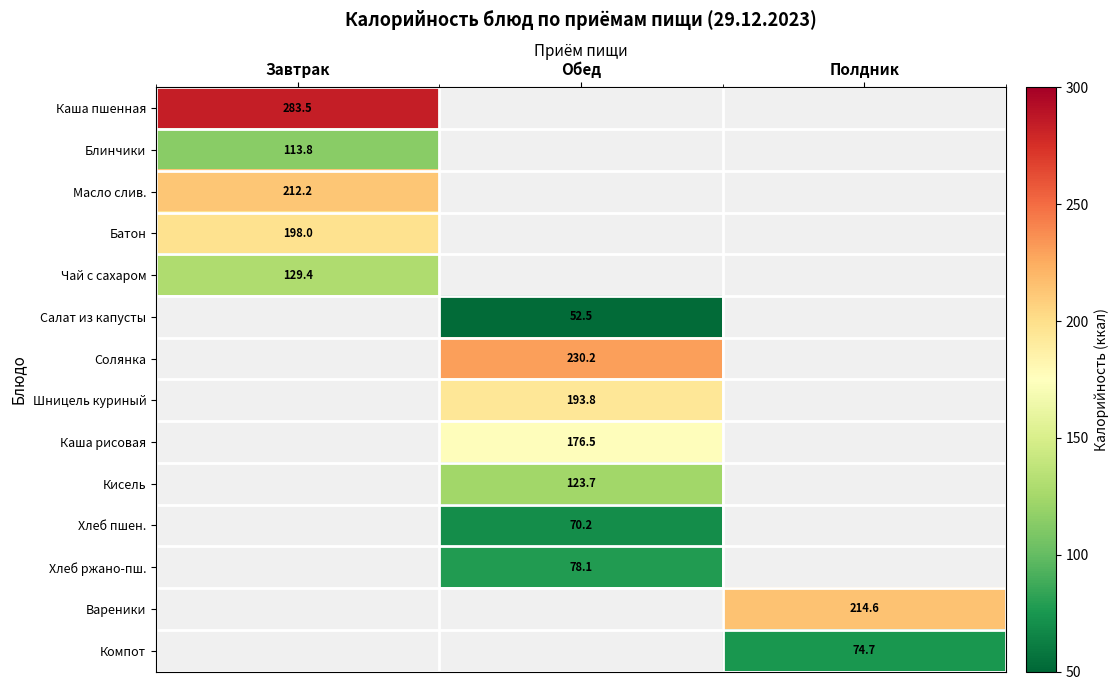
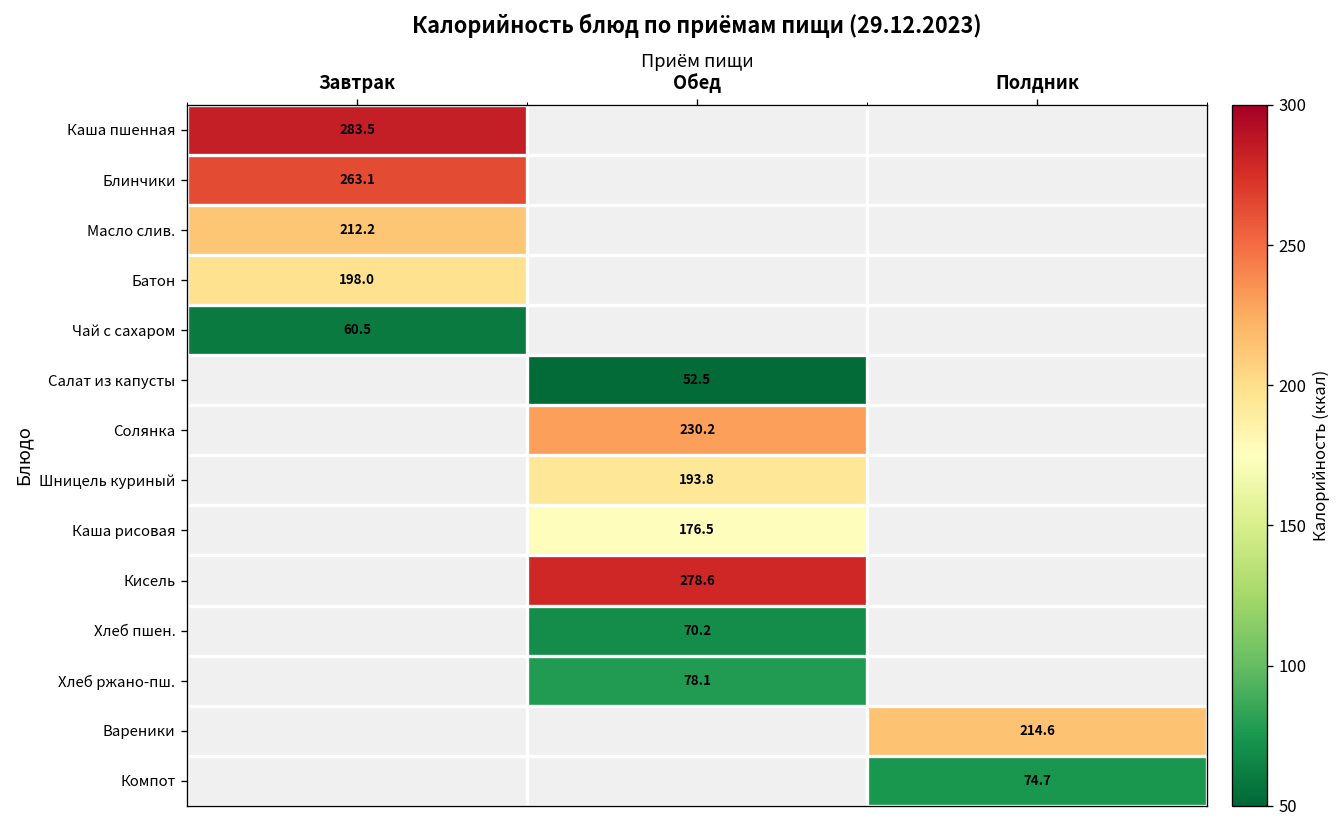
Блинчики, Завтрак: 113.8 -> 263.1
Чай с сахаром, Завтрак: 129.4 -> 60.5
Кисель, Обед: 123.7 -> 278.6
